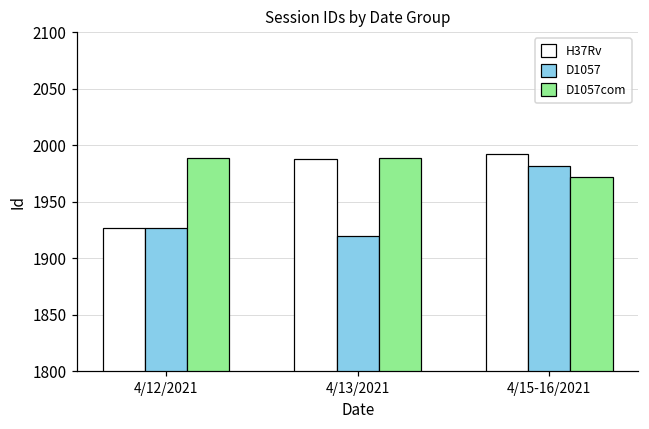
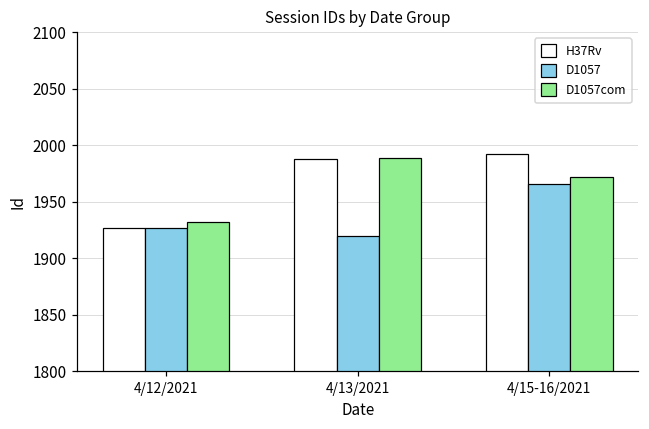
D1057com, 4/12/2021: 1989 -> 1932
D1057, 4/15-16/2021: 1982 -> 1966
